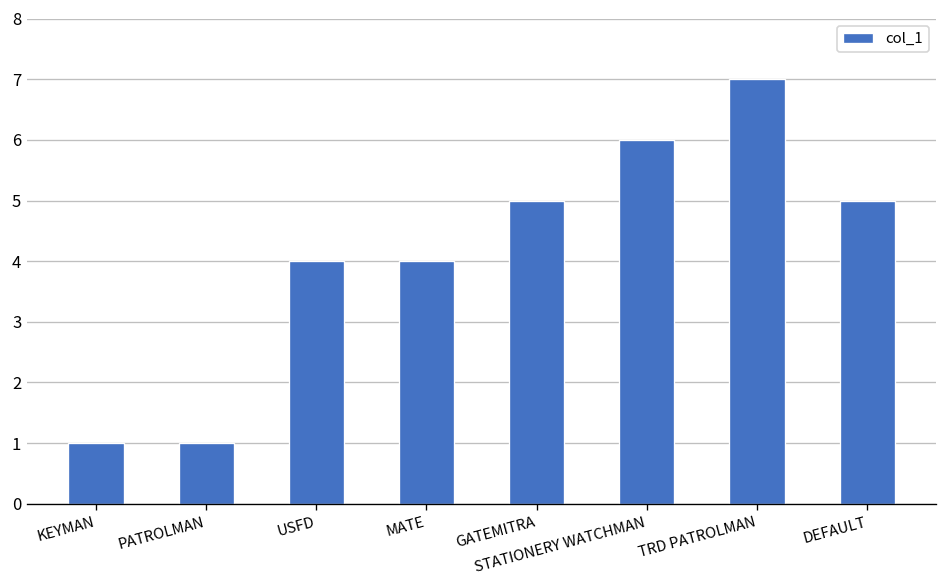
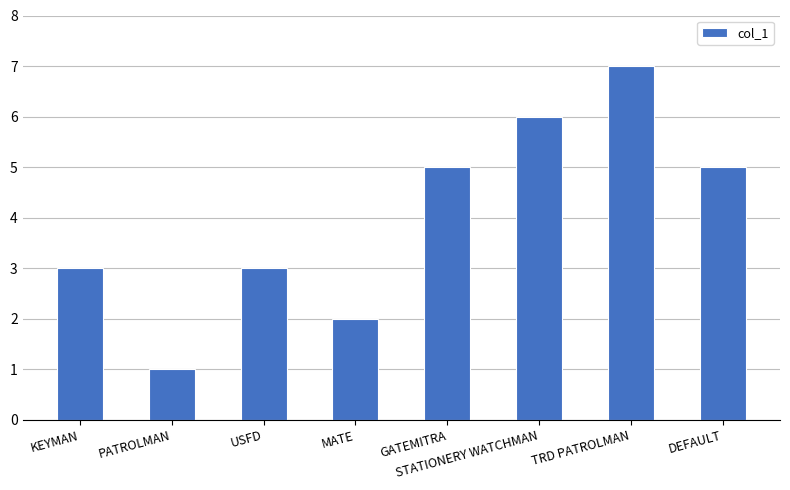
KEYMAN: 1 -> 3
USFD: 4 -> 3
MATE: 4 -> 2
